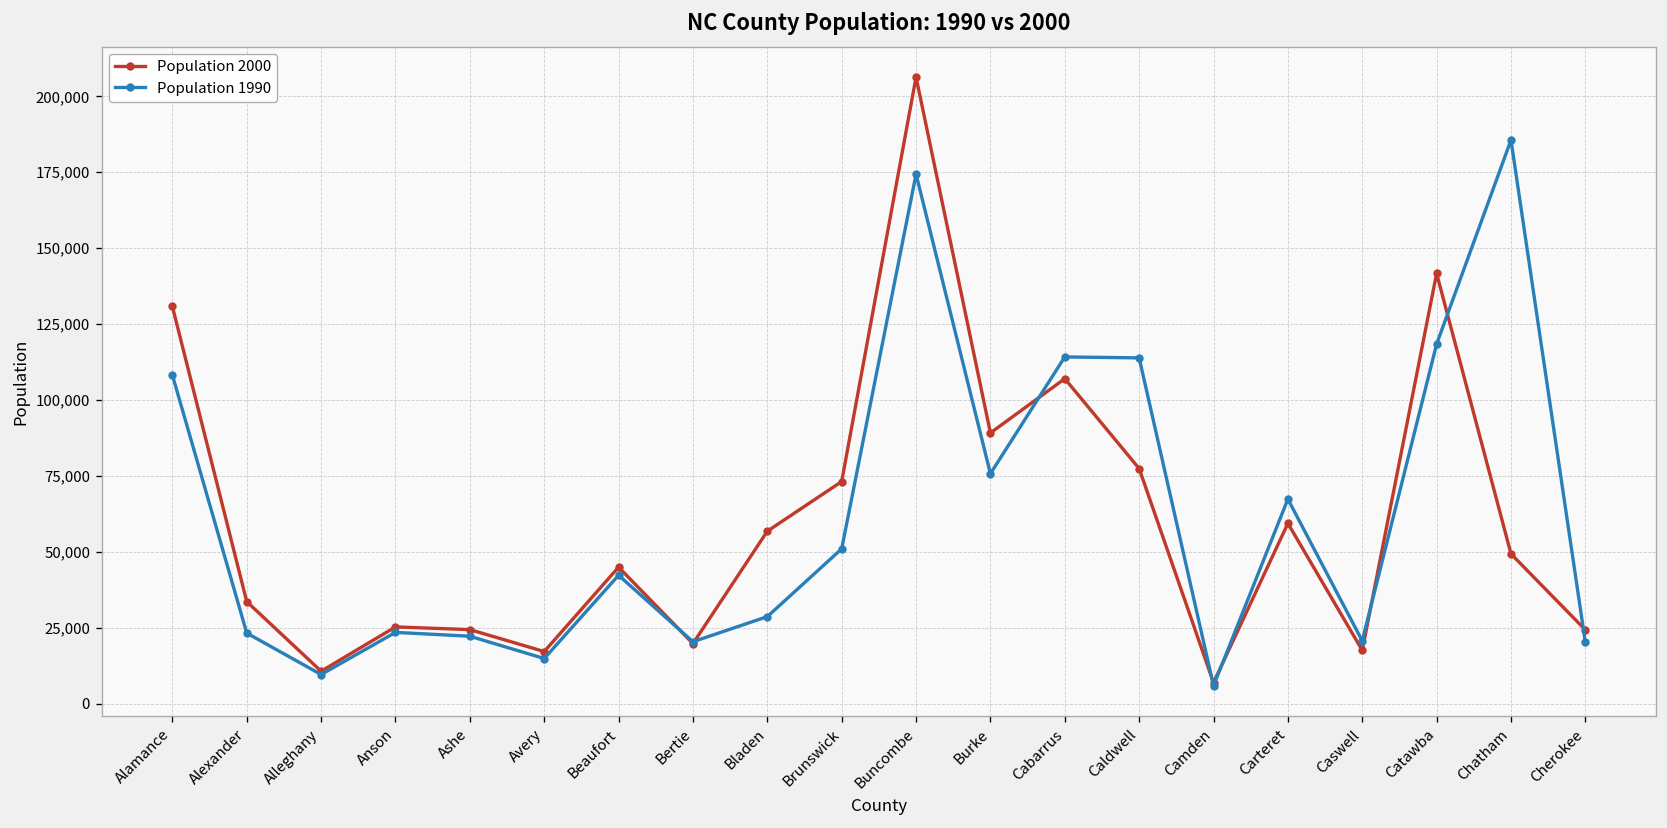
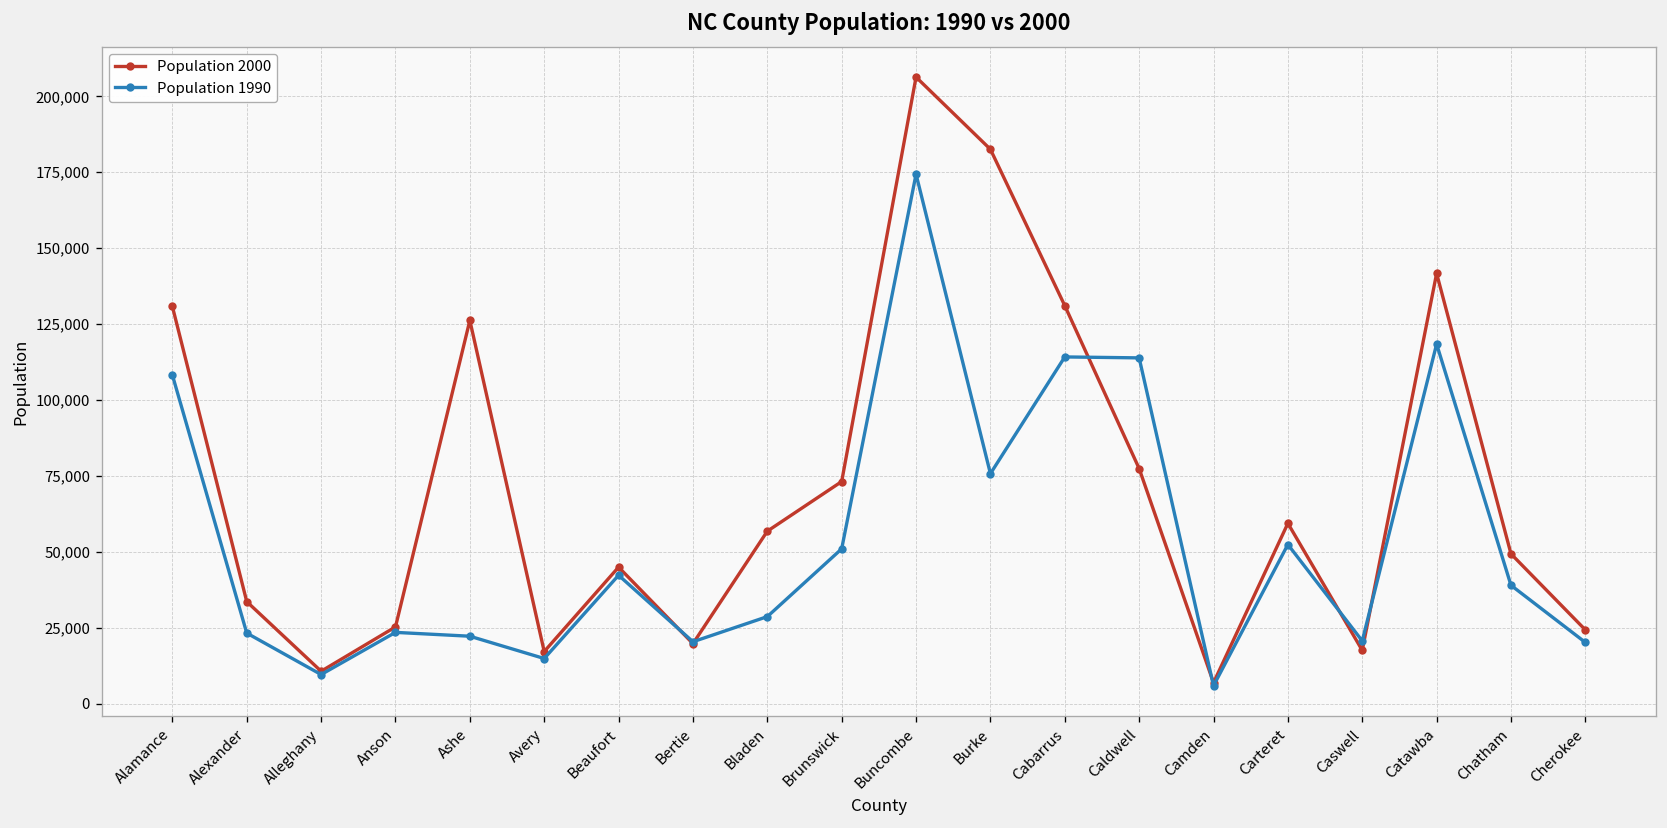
Population 2000, Ashe: 24,000 -> 126,000
Population 2000, Burke: 89,000 -> 183,000
Population 2000, Cabarrus: 107,000 -> 131,000
Population 1990, Carteret: 67,000 -> 52,000
Population 1990, Chatham: 186,000 -> 39,000
